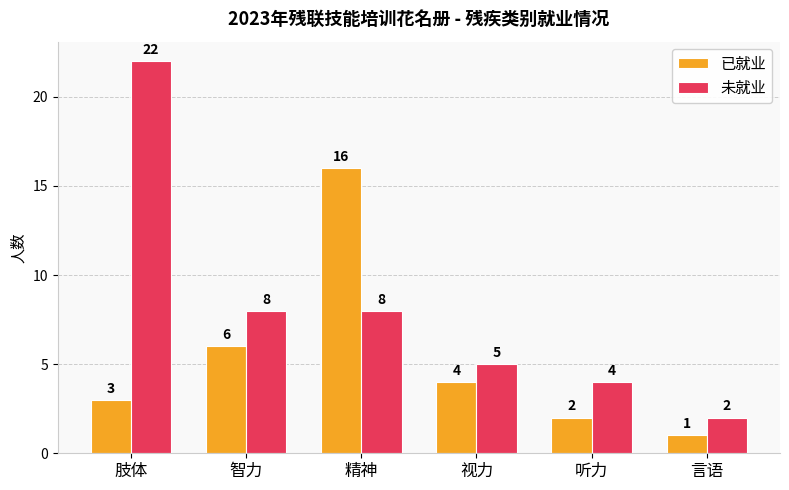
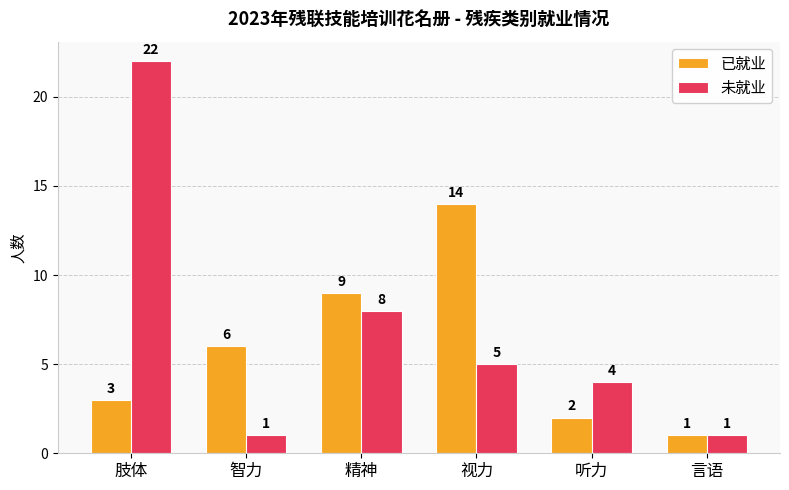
未就业, 智力: 8 -> 1
已就业, 精神: 16 -> 9
已就业, 视力: 4 -> 14
未就业, 言语: 2 -> 1
